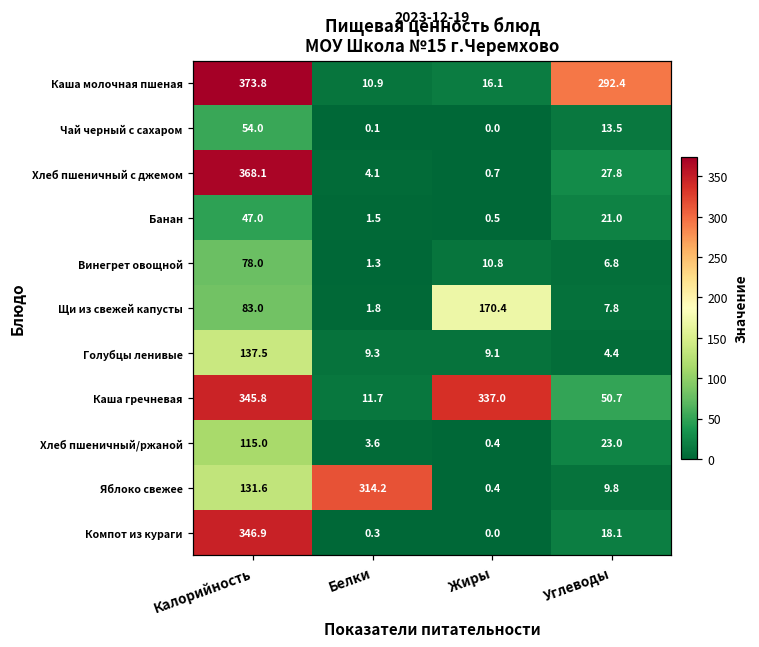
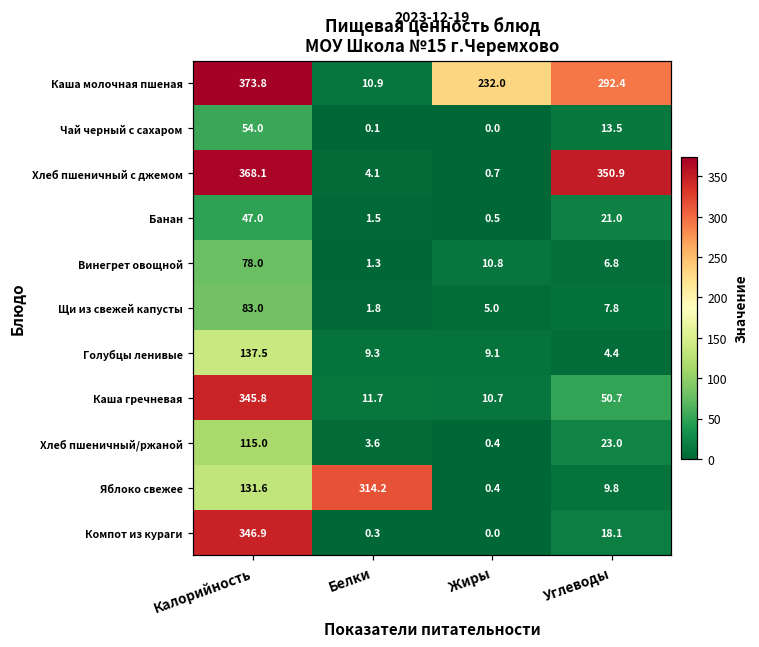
Каша молочная пшеная, Жиры: 16.1 -> 232.0
Хлеб пшеничный с джемом, Углеводы: 27.8 -> 350.9
Щи из свежей капусты, Жиры: 170.4 -> 5.0
Каша гречневая, Жиры: 337.0 -> 10.7
